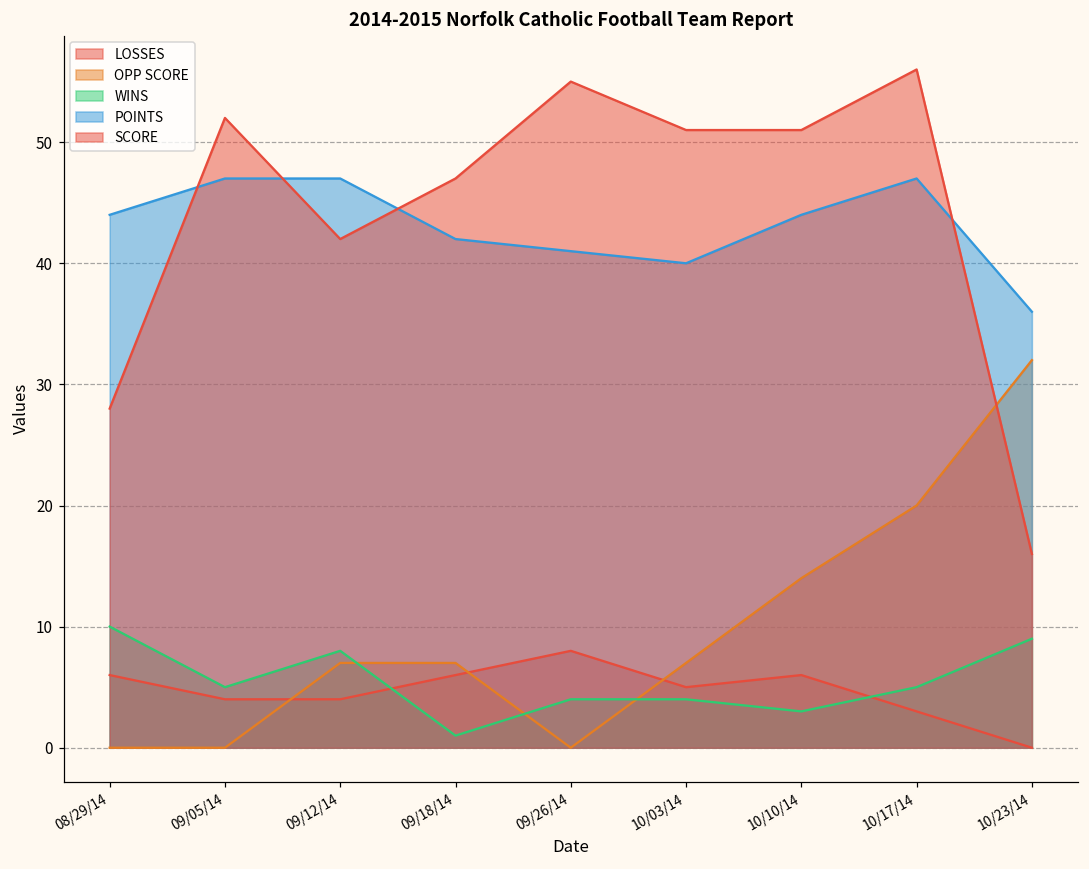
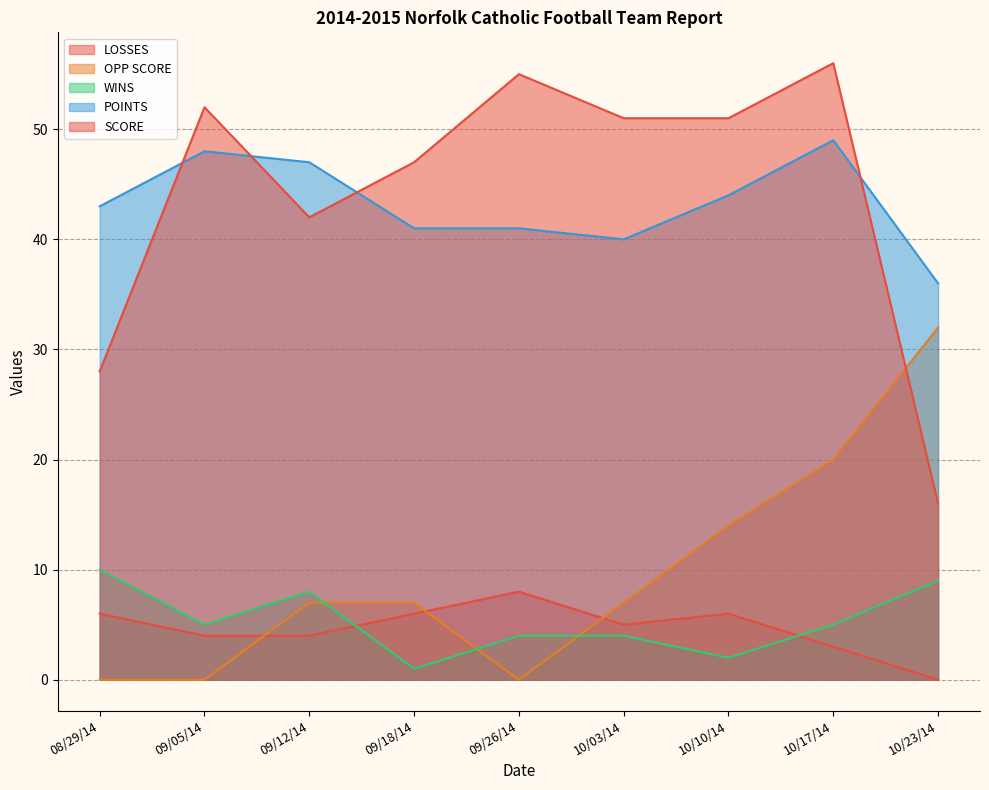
POINTS, 08/29/14: 44 -> 43
POINTS, 09/05/14: 47 -> 48
POINTS, 09/18/14: 42 -> 41
WINS, 10/10/14: 3 -> 2
POINTS, 10/17/14: 47 -> 49
